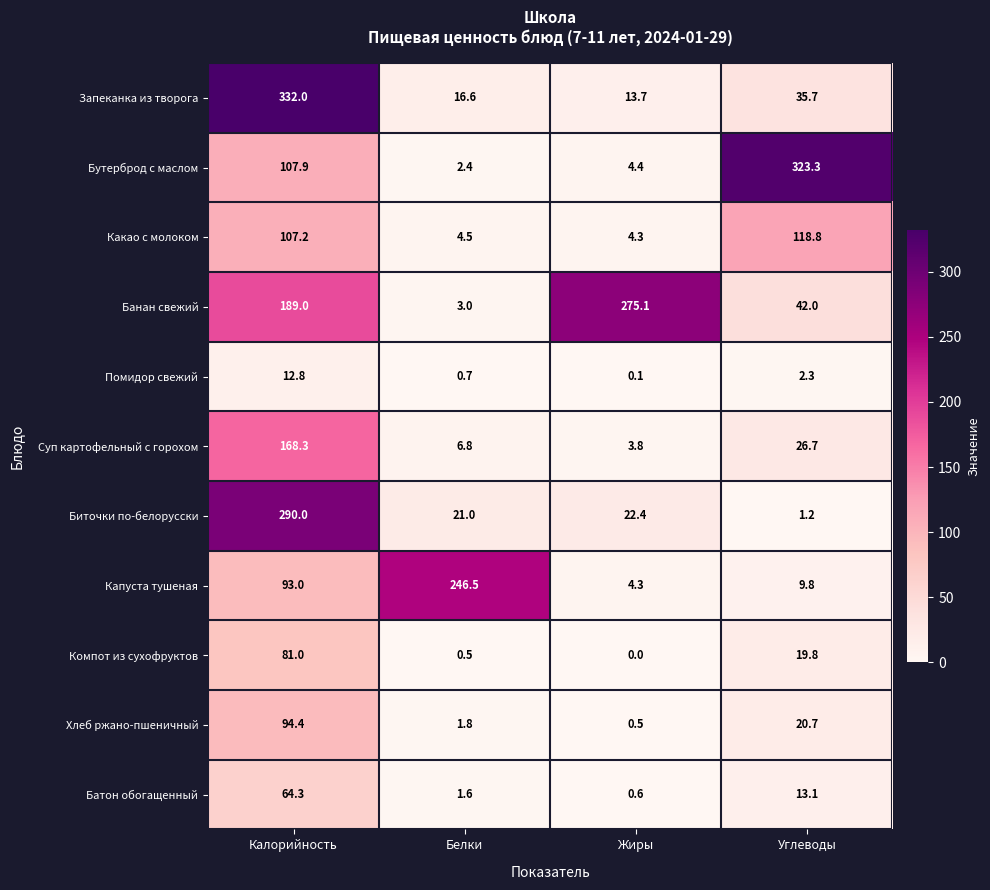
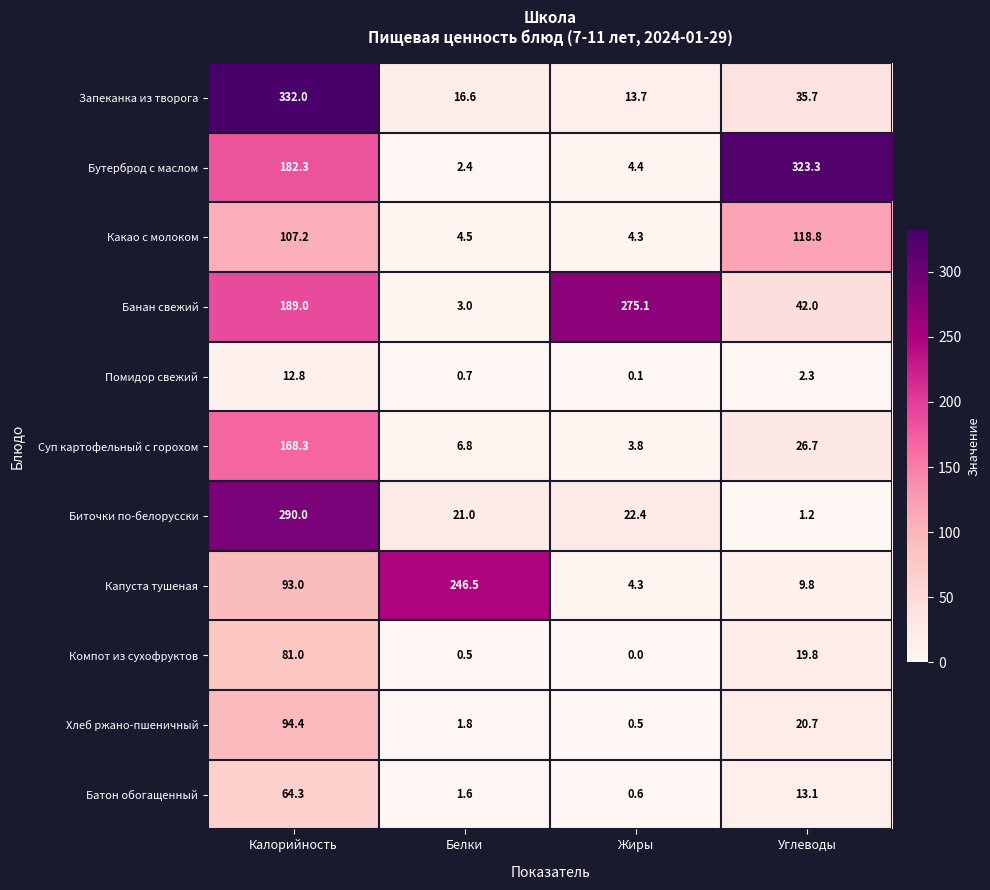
Бутерброд с маслом, Калорийность: 107.9 -> 182.3
